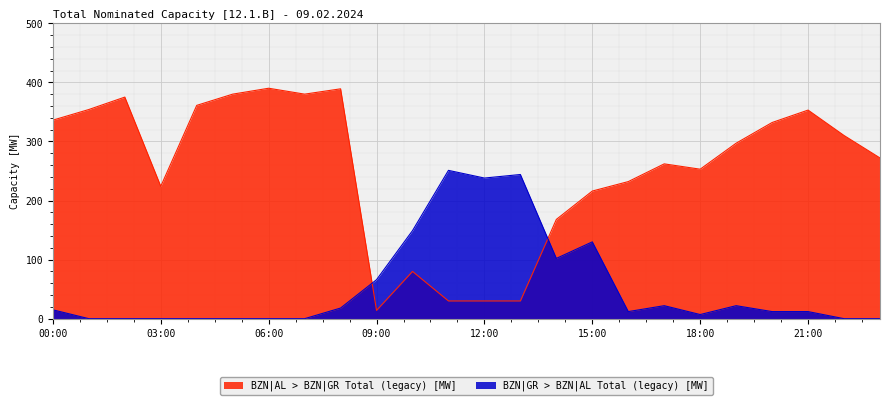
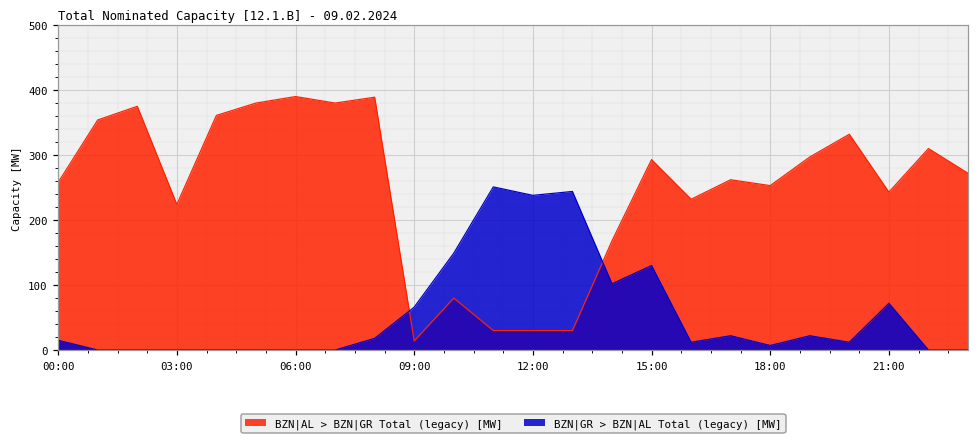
BZN|AL > BZN|GR Total (legacy) [MW], 00:00: 340 -> 260
BZN|AL > BZN|GR Total (legacy) [MW], 15:00: 220 -> 290
BZN|AL > BZN|GR Total (legacy) [MW], 21:00: 350 -> 240
BZN|GR > BZN|AL Total (legacy) [MW], 21:00: 10 -> 70
